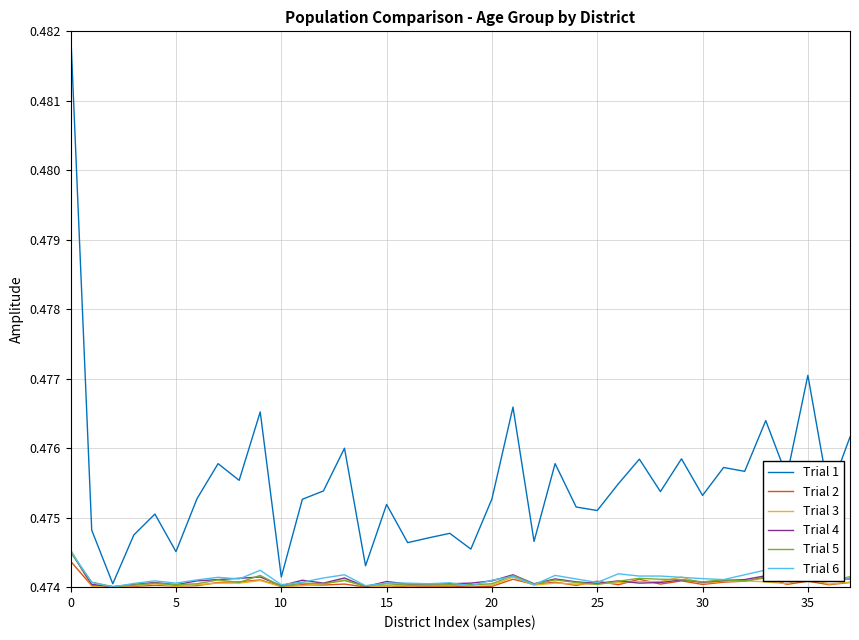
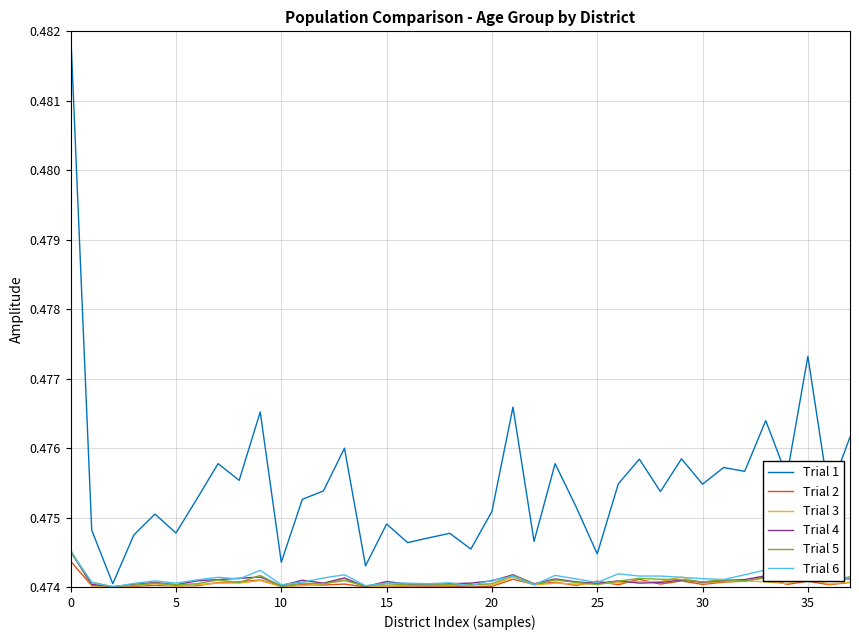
Trial 1, 5: 0.4745 -> 0.4748
Trial 1, 10: 0.4741 -> 0.4744
Trial 1, 15: 0.4752 -> 0.4749
Trial 1, 20: 0.4753 -> 0.4751
Trial 1, 25: 0.4751 -> 0.4745
Trial 1, 30: 0.4753 -> 0.4755
Trial 1, 35: 0.4770 -> 0.4773
